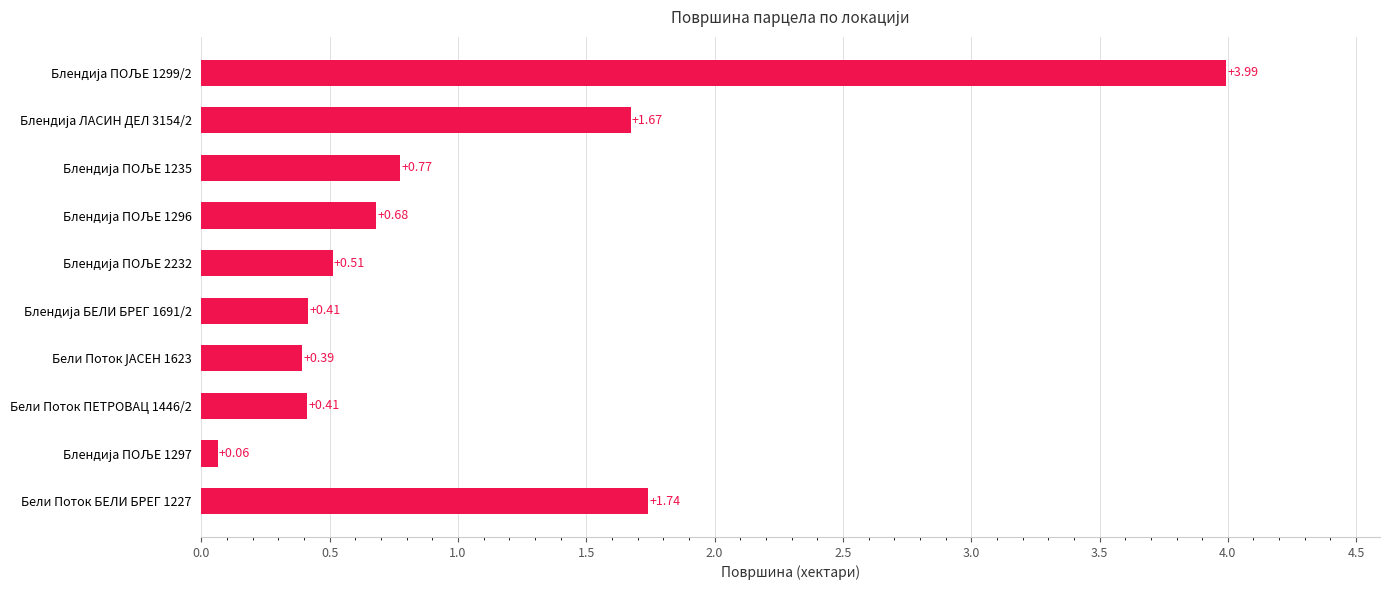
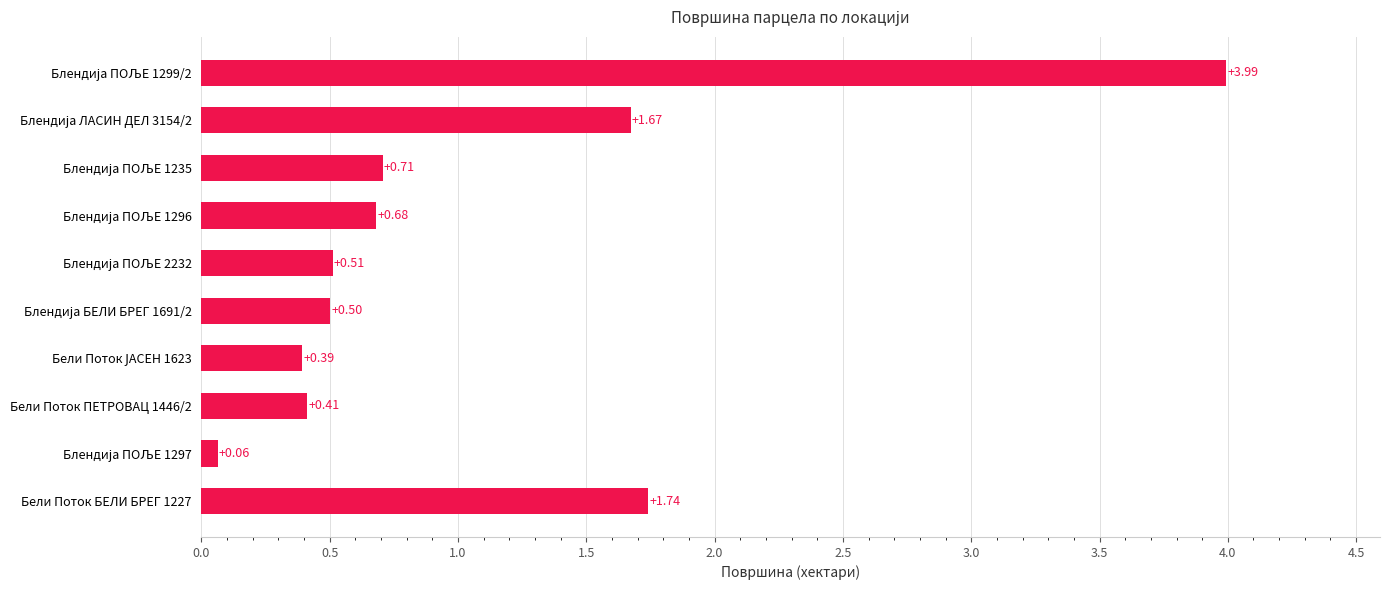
Блендија ПОЉЕ 1235: +0.77 -> +0.71
Блендија БЕЛИ БРЕГ 1691/2: +0.41 -> +0.50
